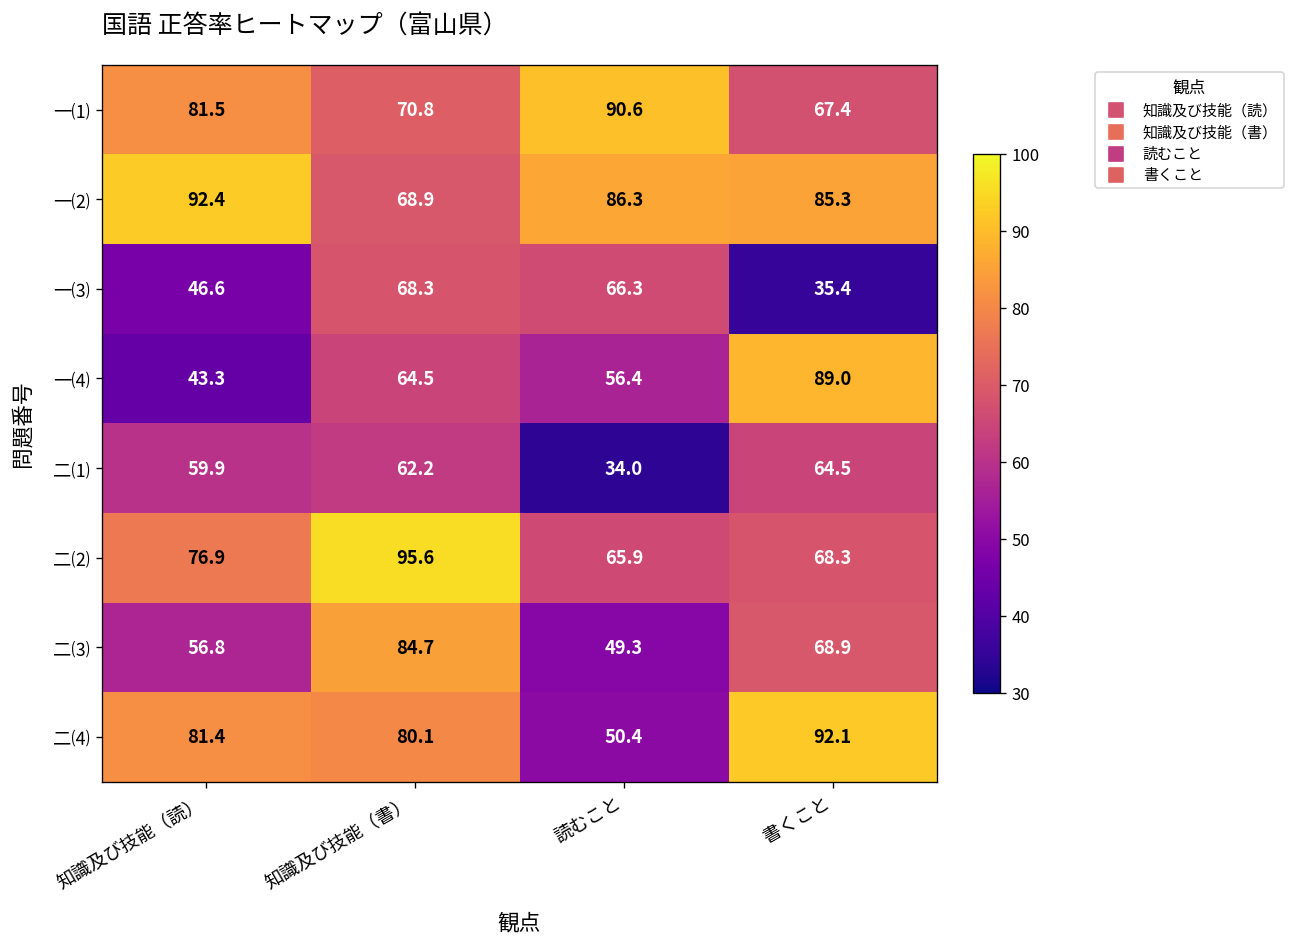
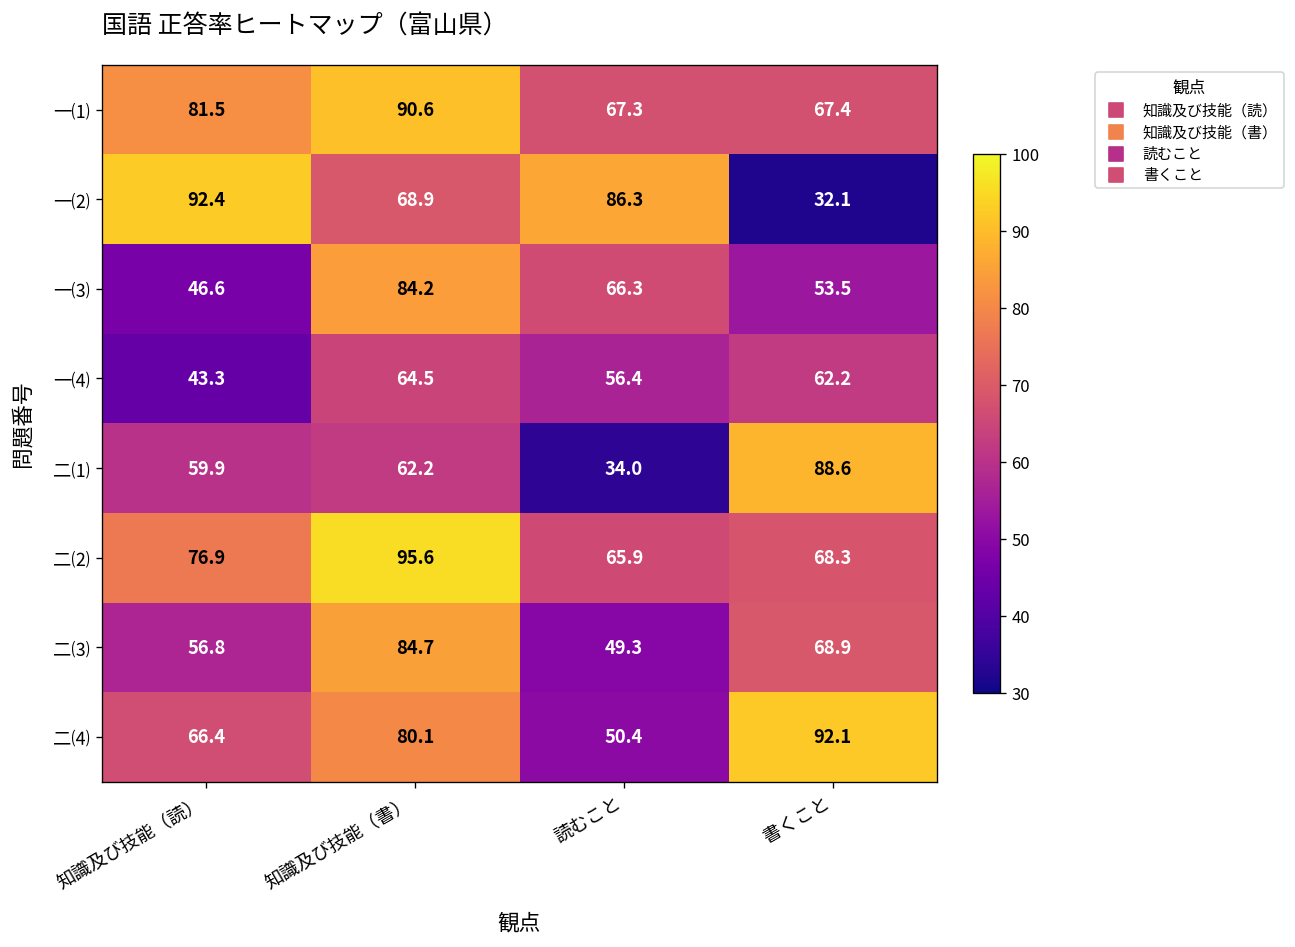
一⑴, 知識及び技能（書）: 70.8 -> 90.6
一⑴, 読むこと: 90.6 -> 67.3
一⑵, 書くこと: 85.3 -> 32.1
一⑶, 知識及び技能（書）: 68.3 -> 84.2
一⑶, 書くこと: 35.4 -> 53.5
一⑷, 書くこと: 89.0 -> 62.2
二⑴, 書くこと: 64.5 -> 88.6
二⑷, 知識及び技能（読）: 81.4 -> 66.4
